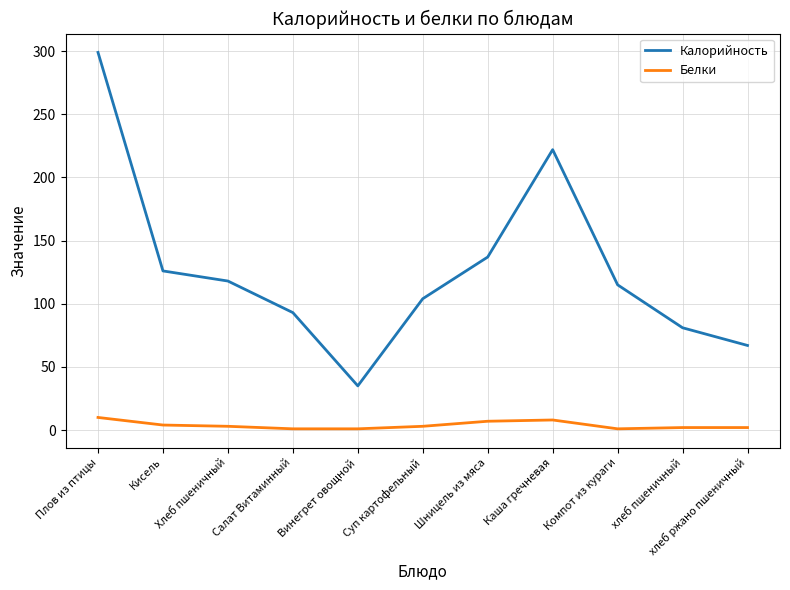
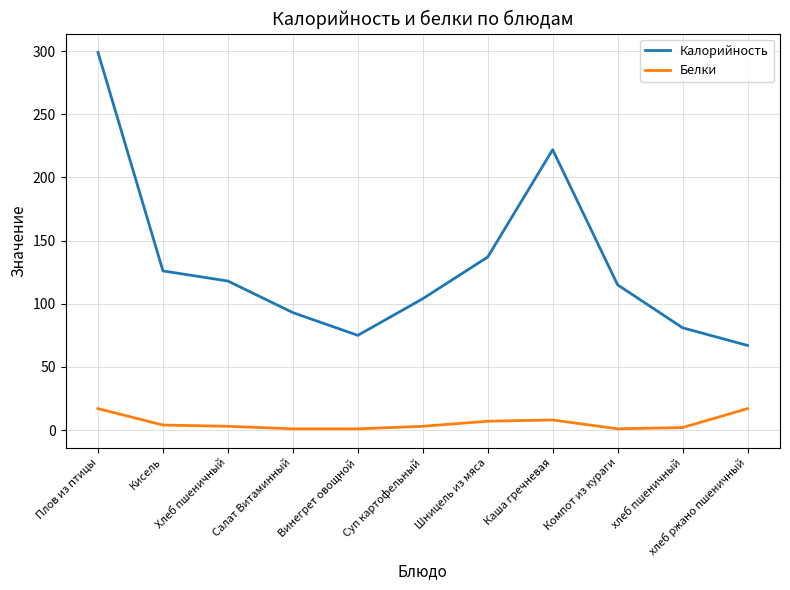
Белки, Плов из птицы: 10 -> 17
Калорийность, Винегрет овощной: 35 -> 75
Белки, хлеб ржано пшеничный: 2 -> 17
